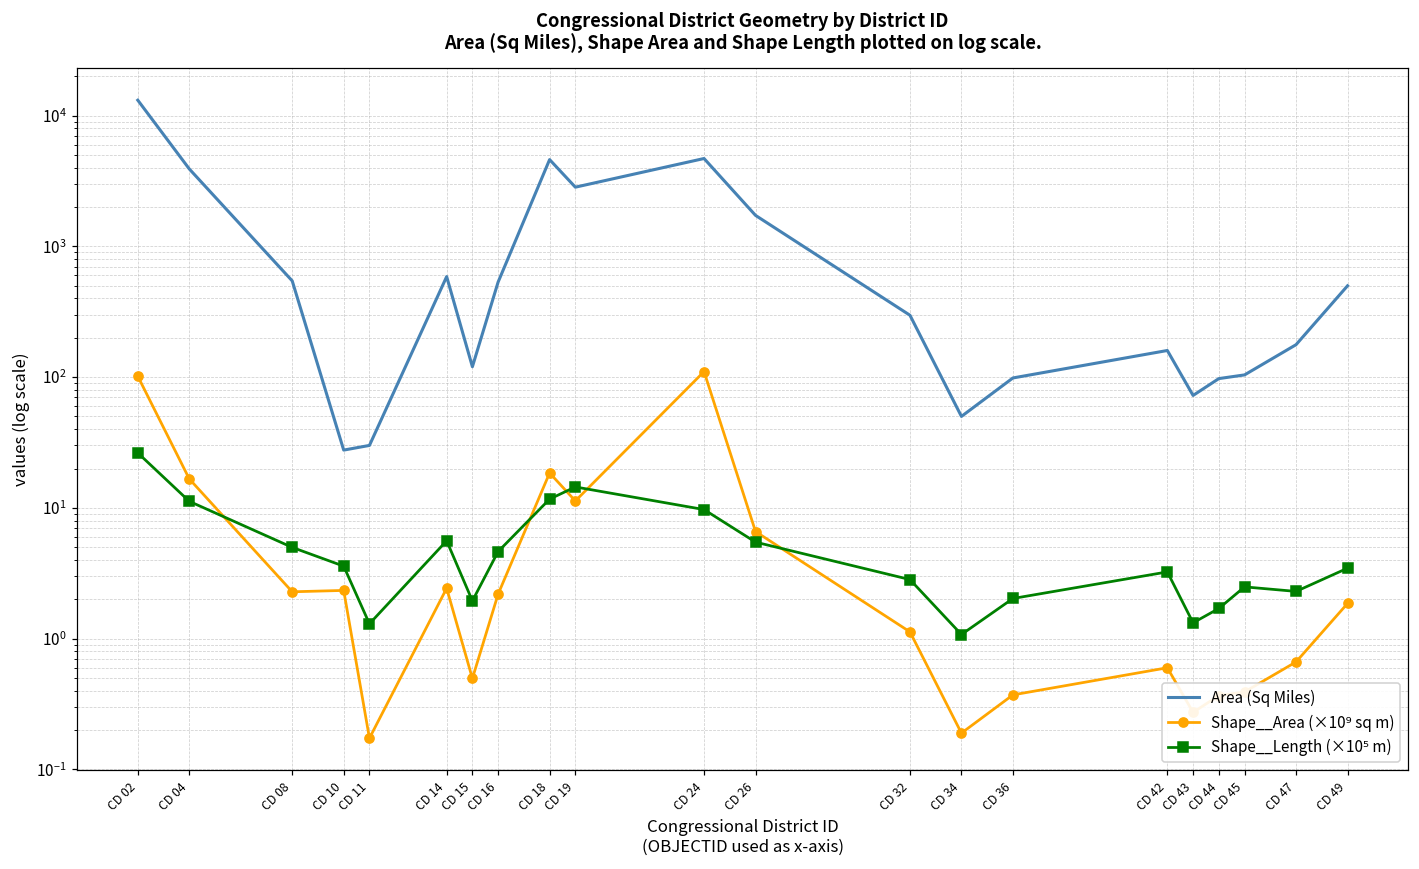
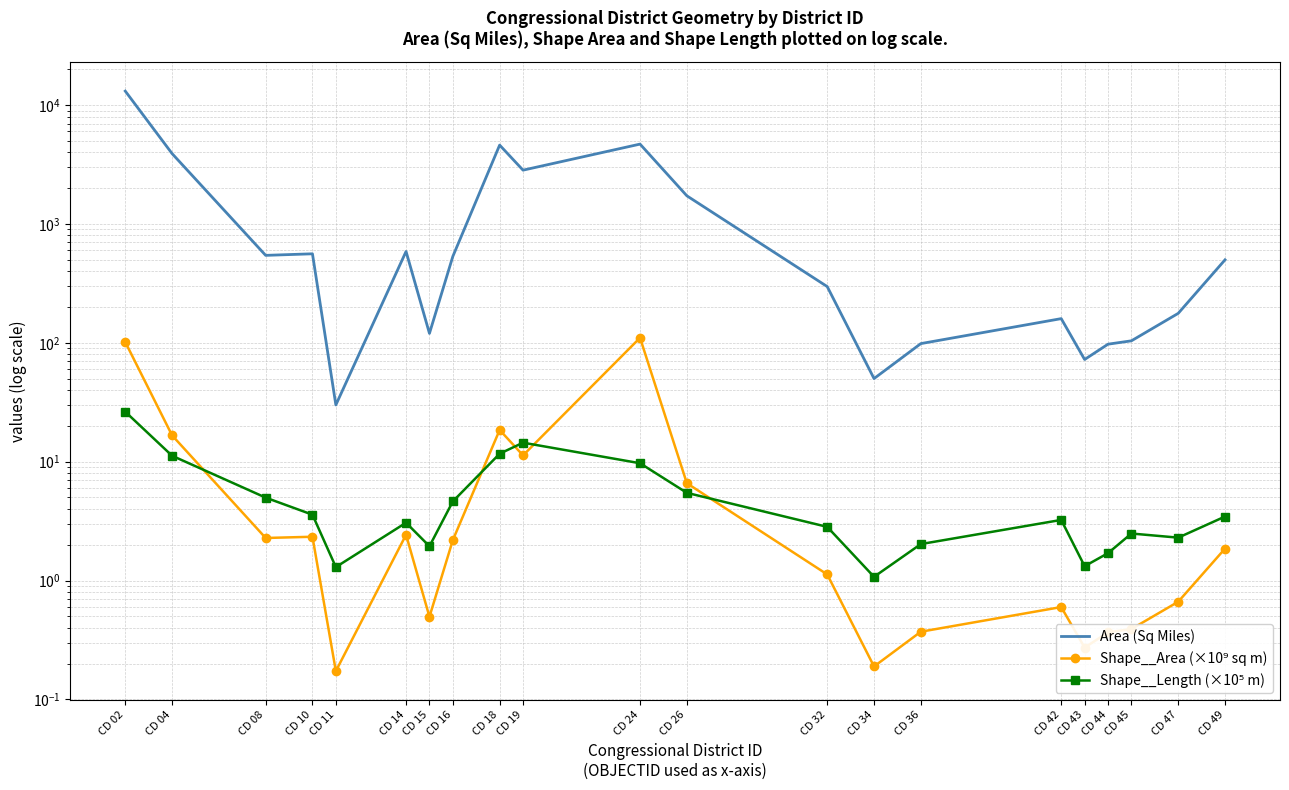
Area (Sq Miles), CD 10: 28 -> 600
Shape__Length (×10⁵ m), CD 14: 6 -> 3.1
